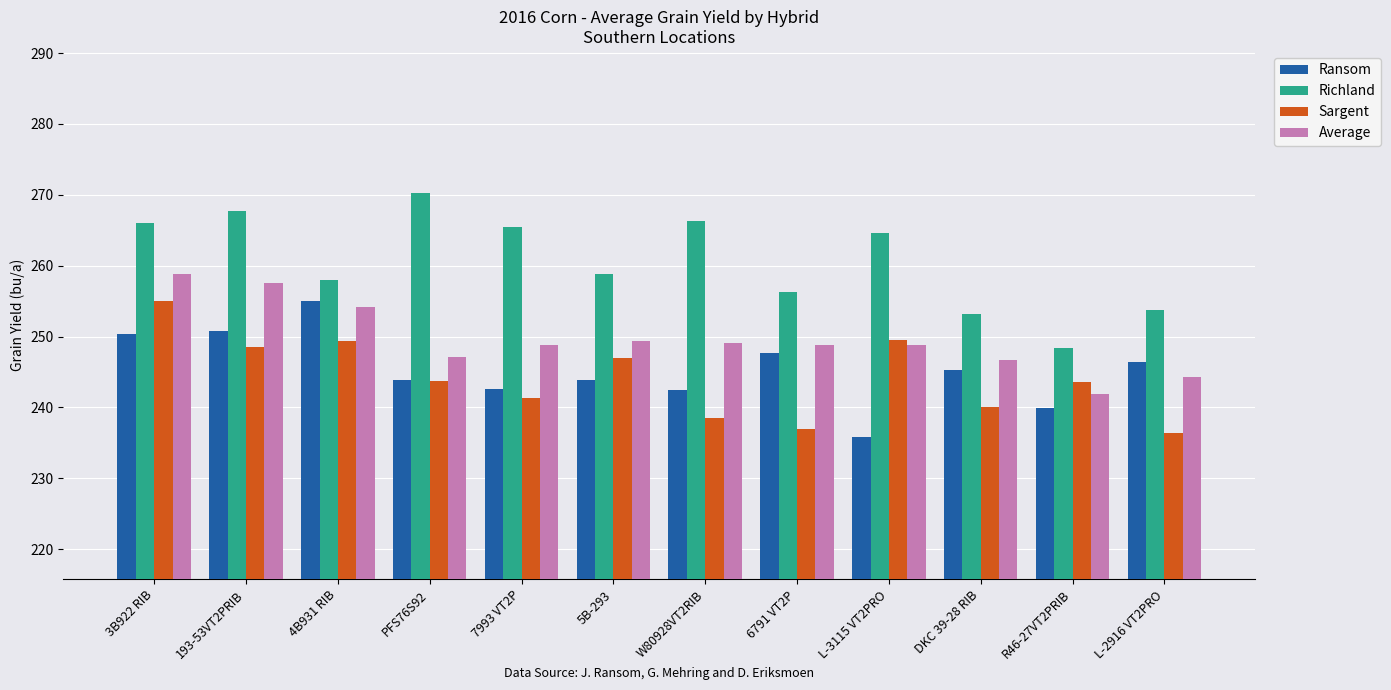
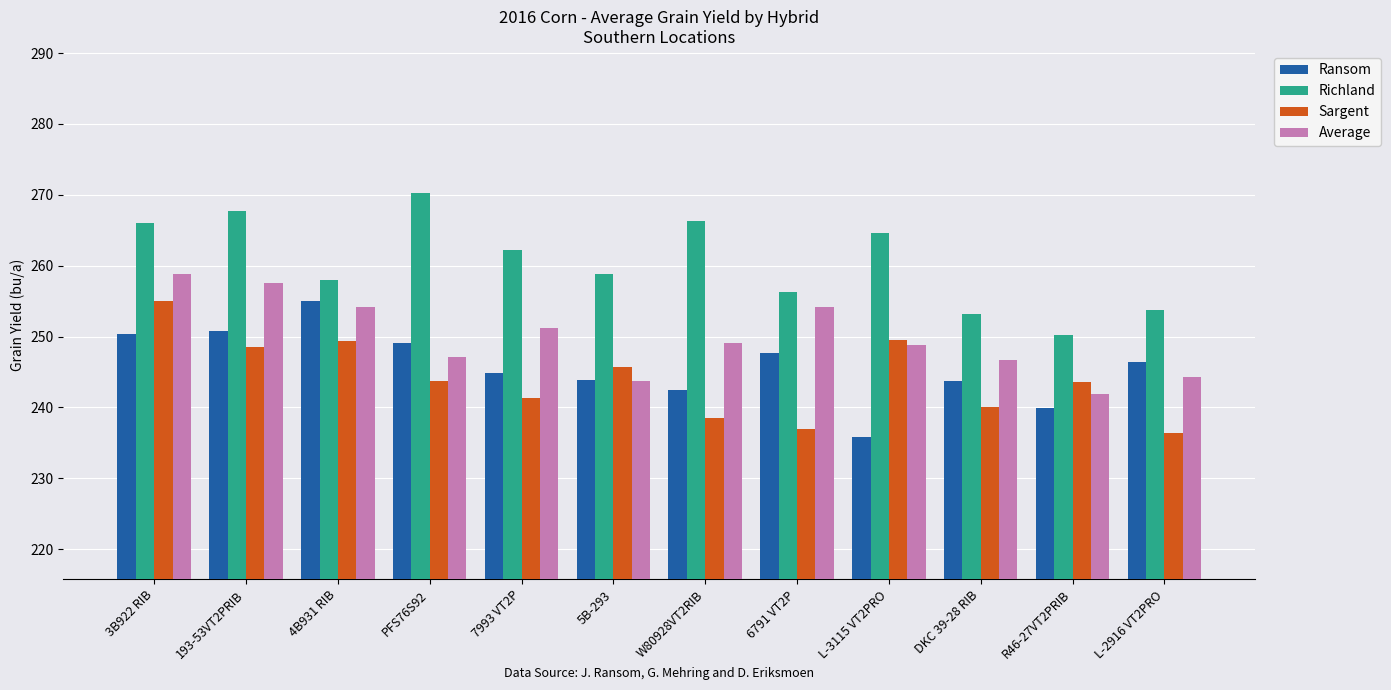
Ransom, PFS76S92: 244 -> 249
Ransom, 7993 VT2P: 243 -> 245
Richland, 7993 VT2P: 265 -> 262
Average, 7993 VT2P: 249 -> 251
Sargent, 5B-293: 247 -> 246
Average, 5B-293: 249 -> 244
Average, 6791 VT2P: 249 -> 254
Ransom, DKC 39-28 RIB: 245 -> 244
Richland, R46-27VT2PRIB: 248 -> 250
